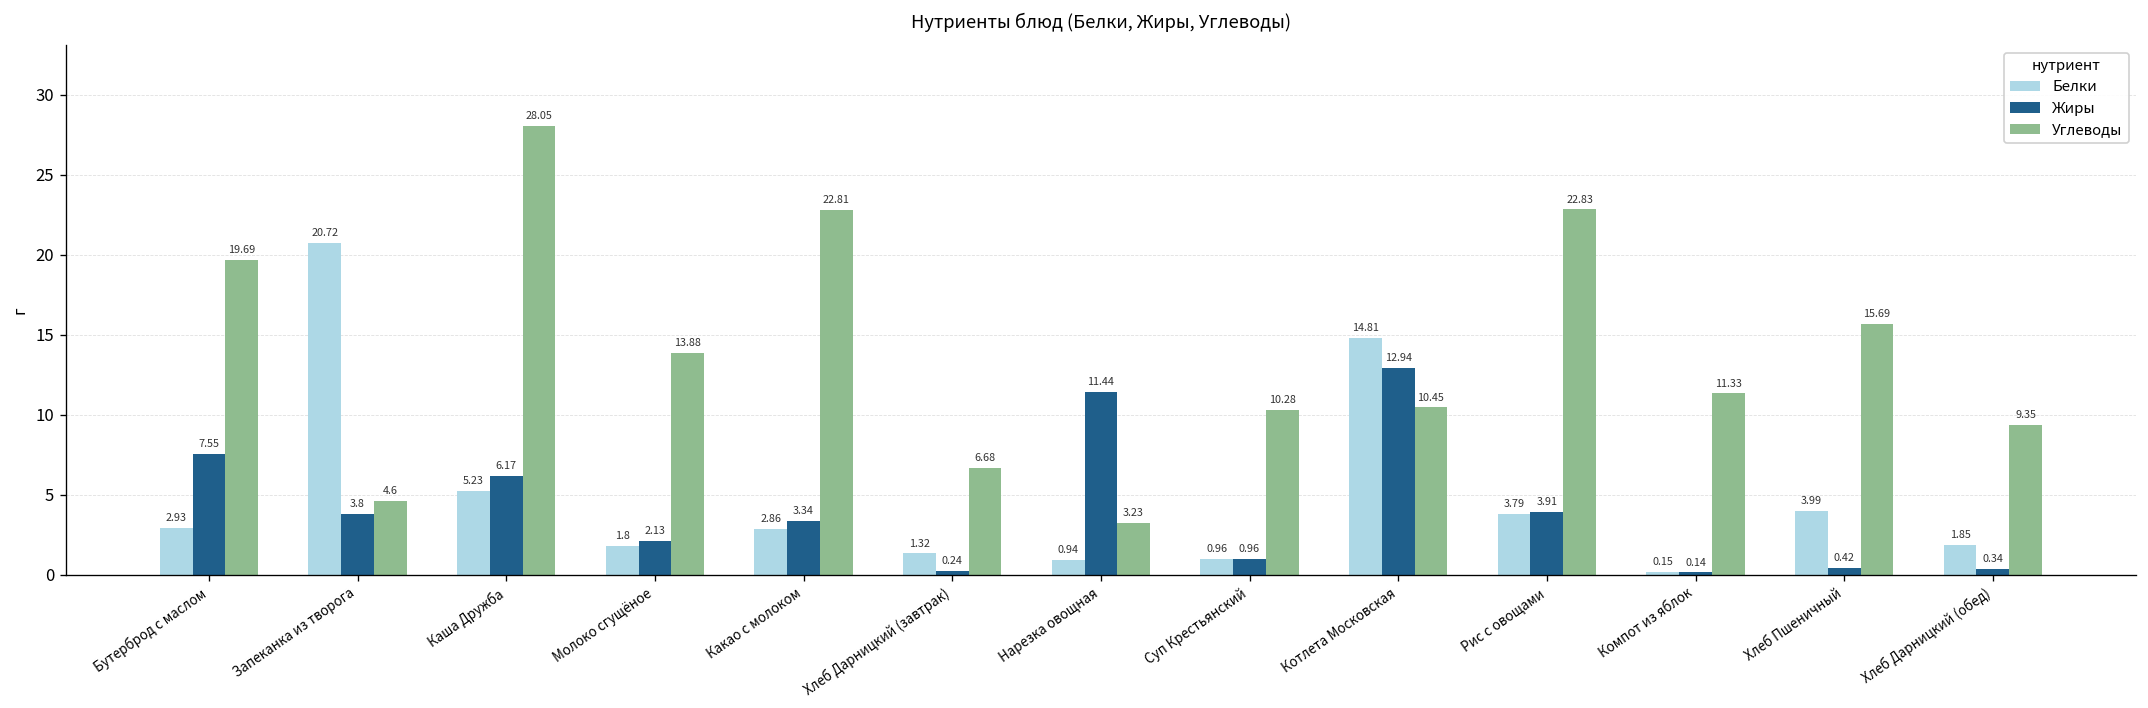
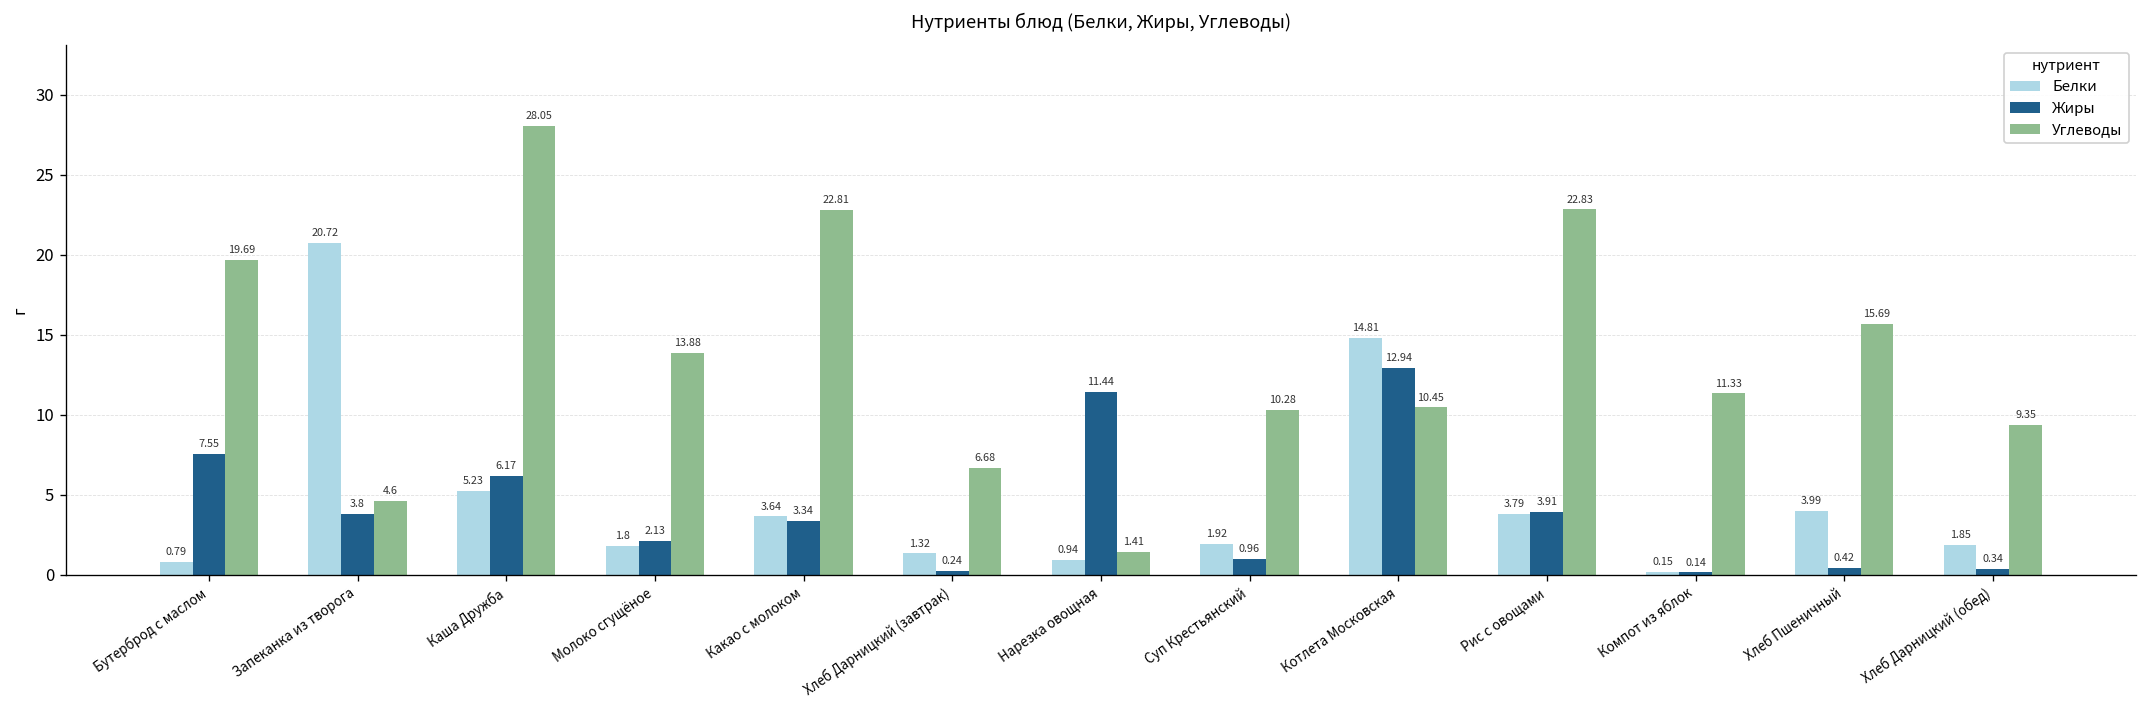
Белки, Бутерброд с маслом: 2.93 -> 0.79
Белки, Какао с молоком: 2.86 -> 3.64
Углеводы, Нарезка овощная: 3.23 -> 1.41
Белки, Суп Крестьянский: 0.96 -> 1.92
